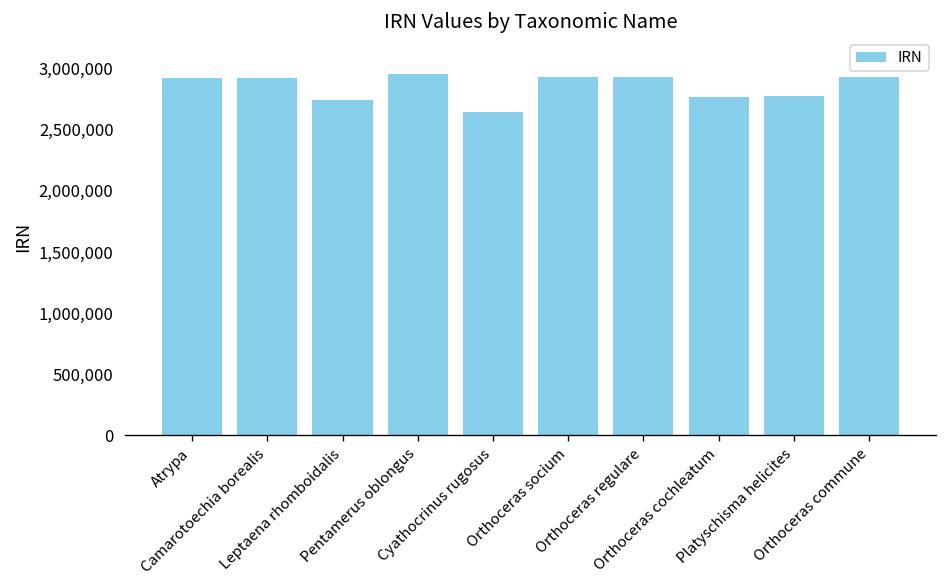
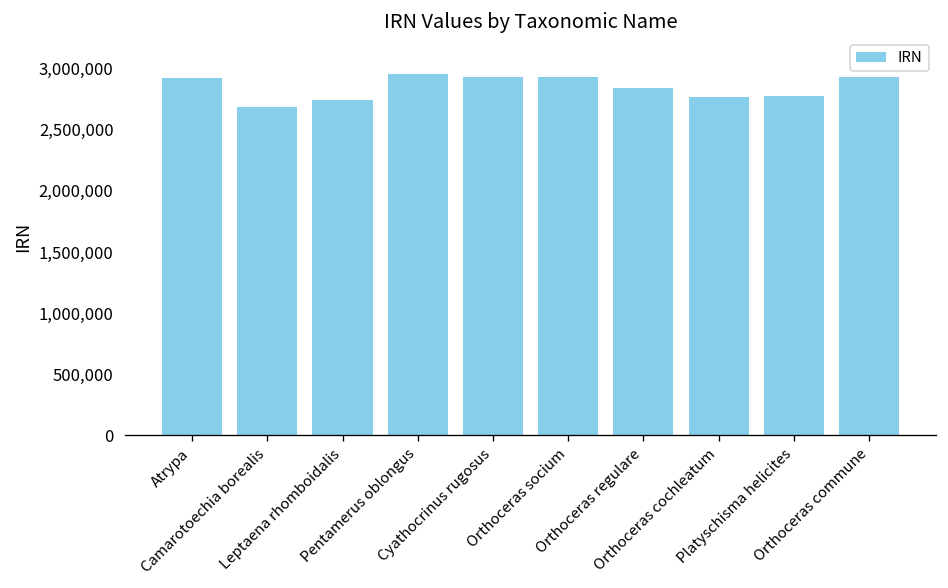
Camarotoechia borealis: 2,920,000 -> 2,690,000
Cyathocrinus rugosus: 2,650,000 -> 2,930,000
Orthoceras regulare: 2,930,000 -> 2,840,000
